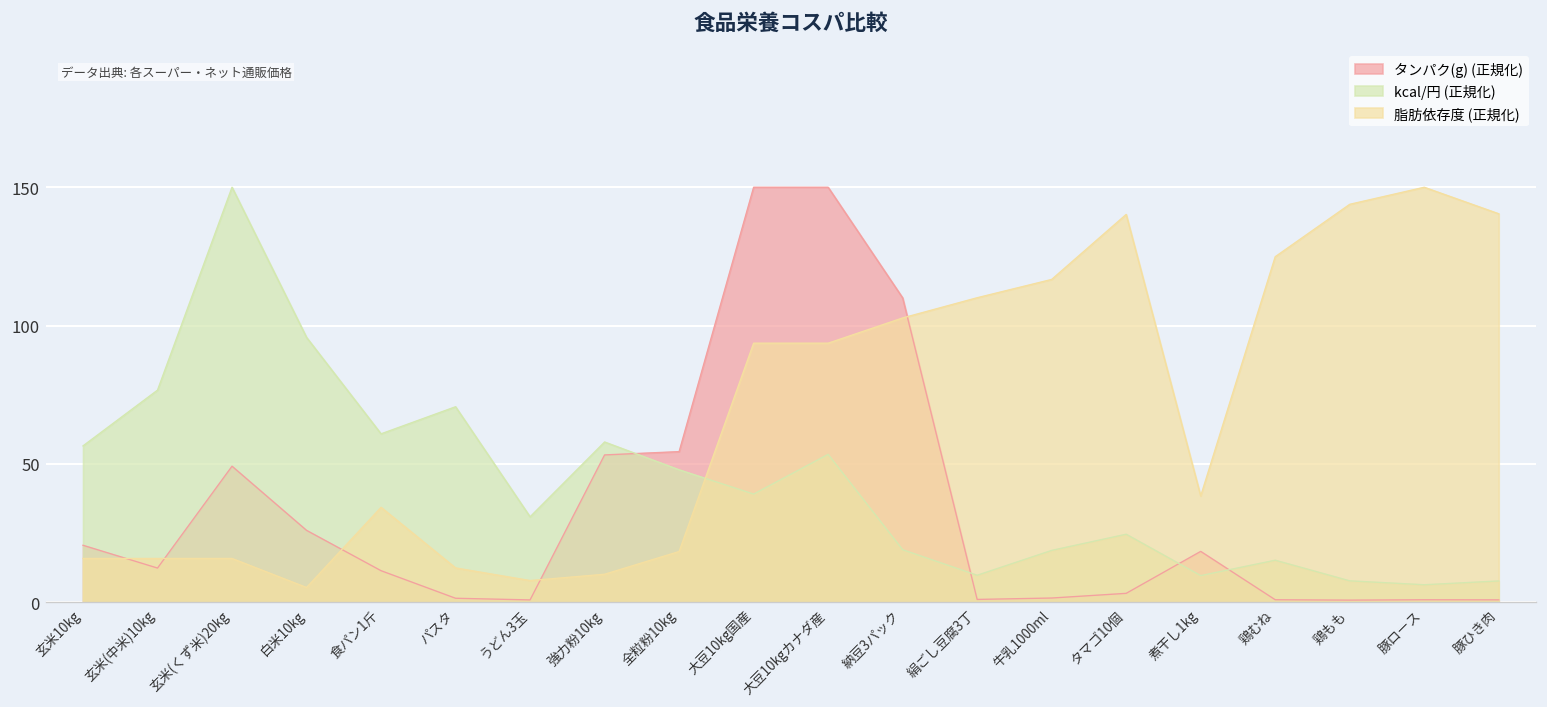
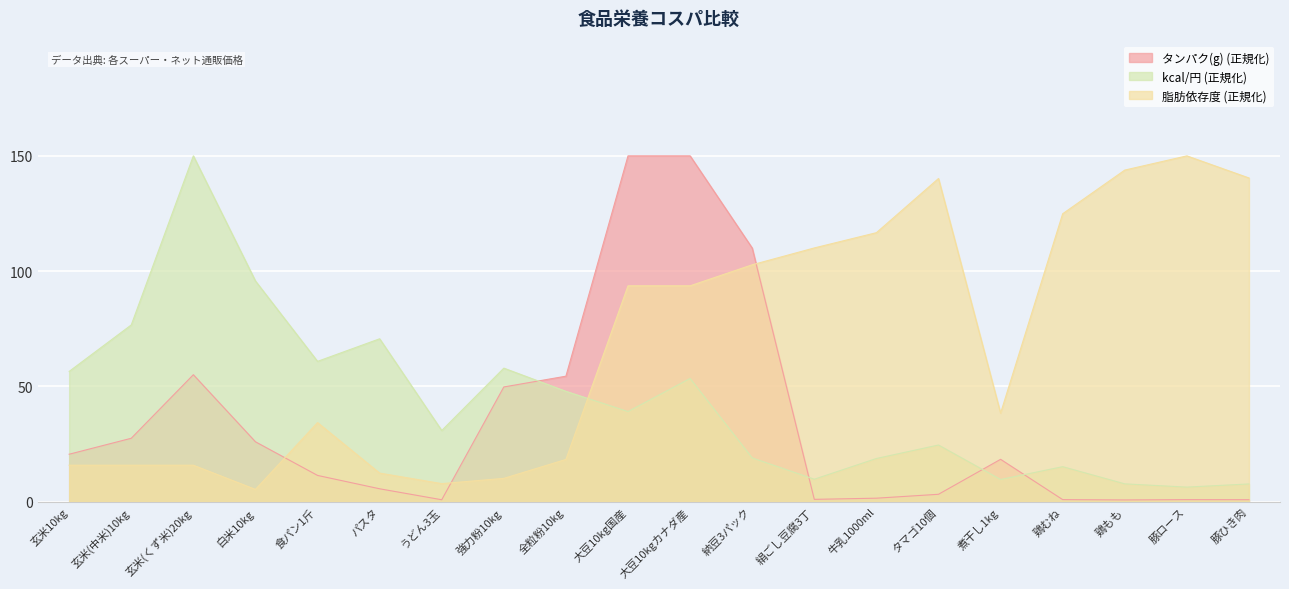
タンパク(g) (正規化), 玄米(中米)10kg: 12 -> 27
タンパク(g) (正規化), 玄米(くず米)20kg: 49 -> 55
タンパク(g) (正規化), パスタ: 1 -> 6
タンパク(g) (正規化), 強力粉10kg: 53 -> 50
